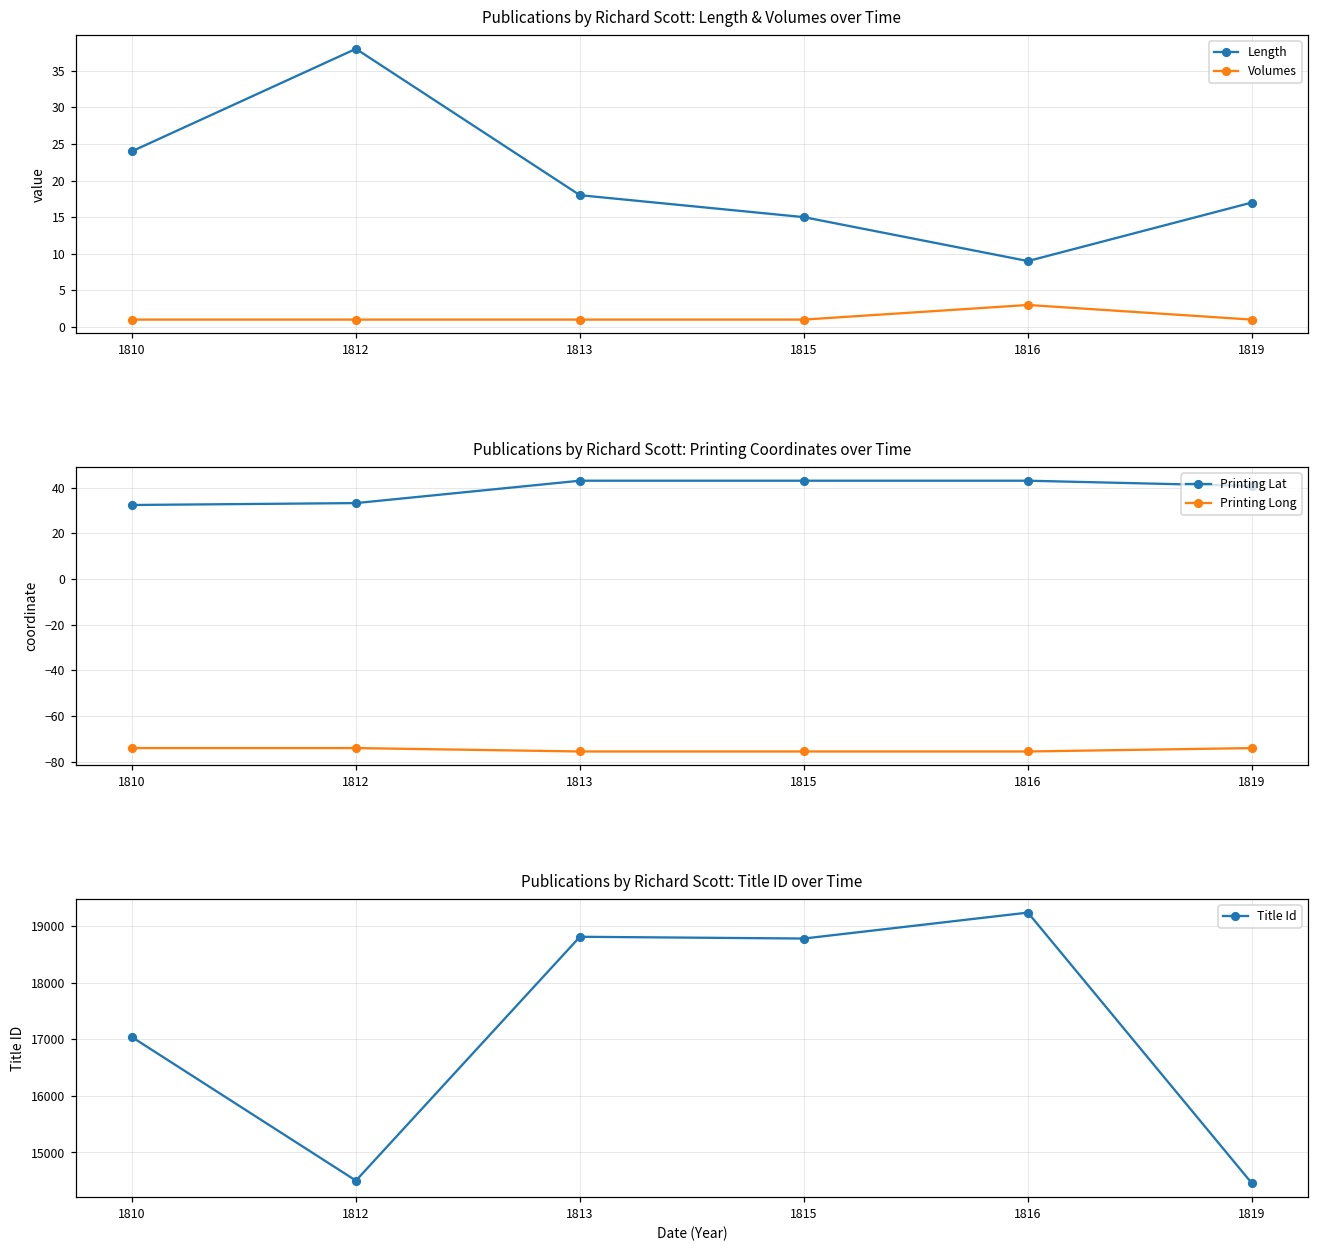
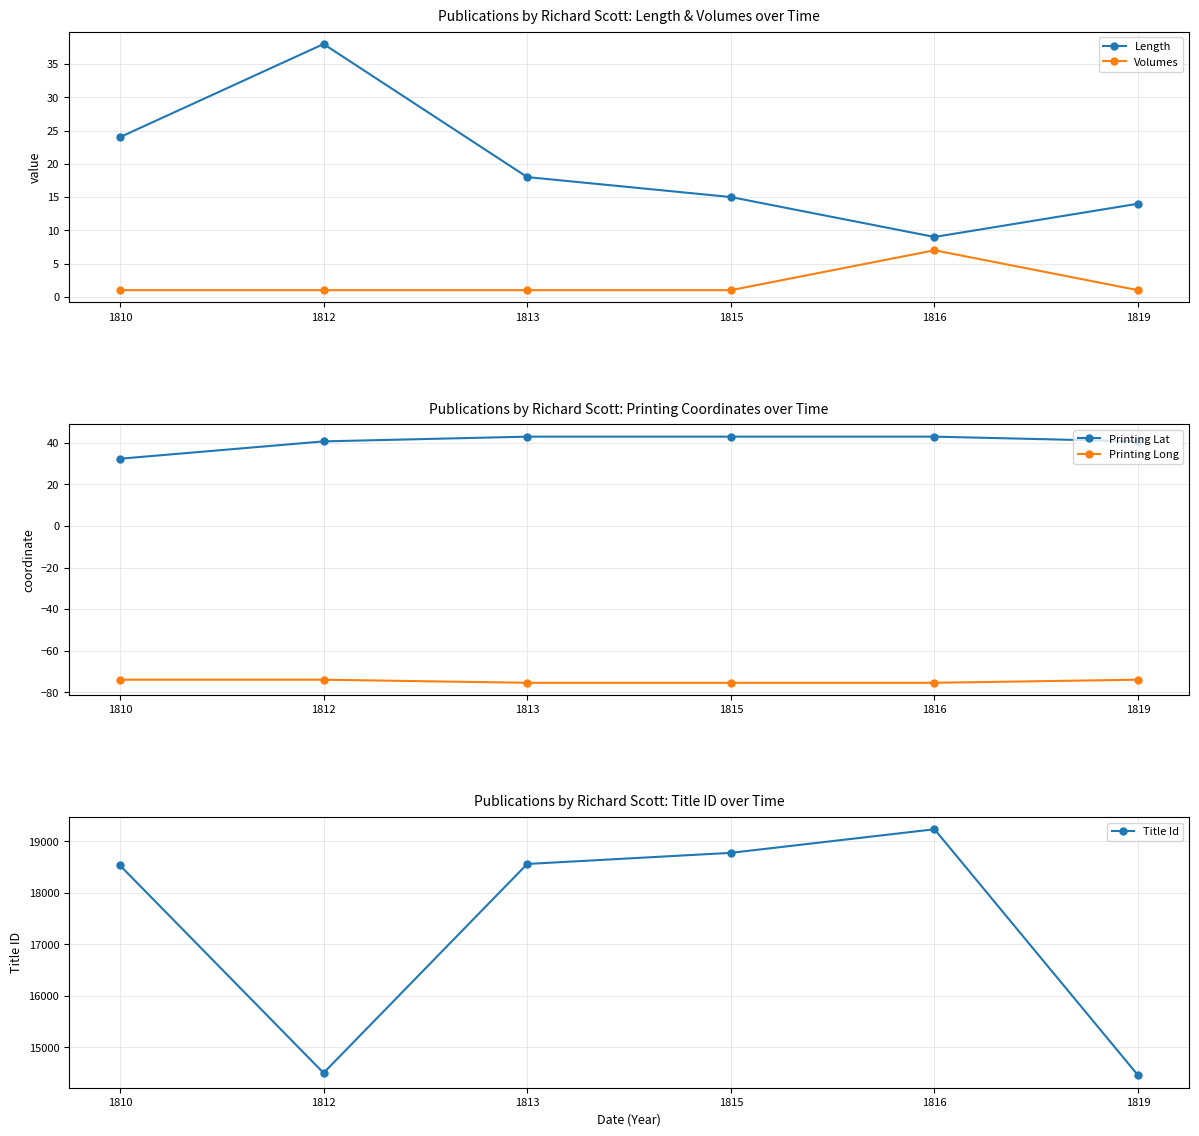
Publications by Richard Scott: Length & Volumes over Time, Volumes, 1816: 3 -> 7
Publications by Richard Scott: Length & Volumes over Time, Length, 1819: 17 -> 14
Publications by Richard Scott: Printing Coordinates over Time, Printing Lat, 1812: 33 -> 41
Publications by Richard Scott: Title ID over Time, 1810: 17000 -> 18500
Publications by Richard Scott: Title ID over Time, 1813: 18800 -> 18600
